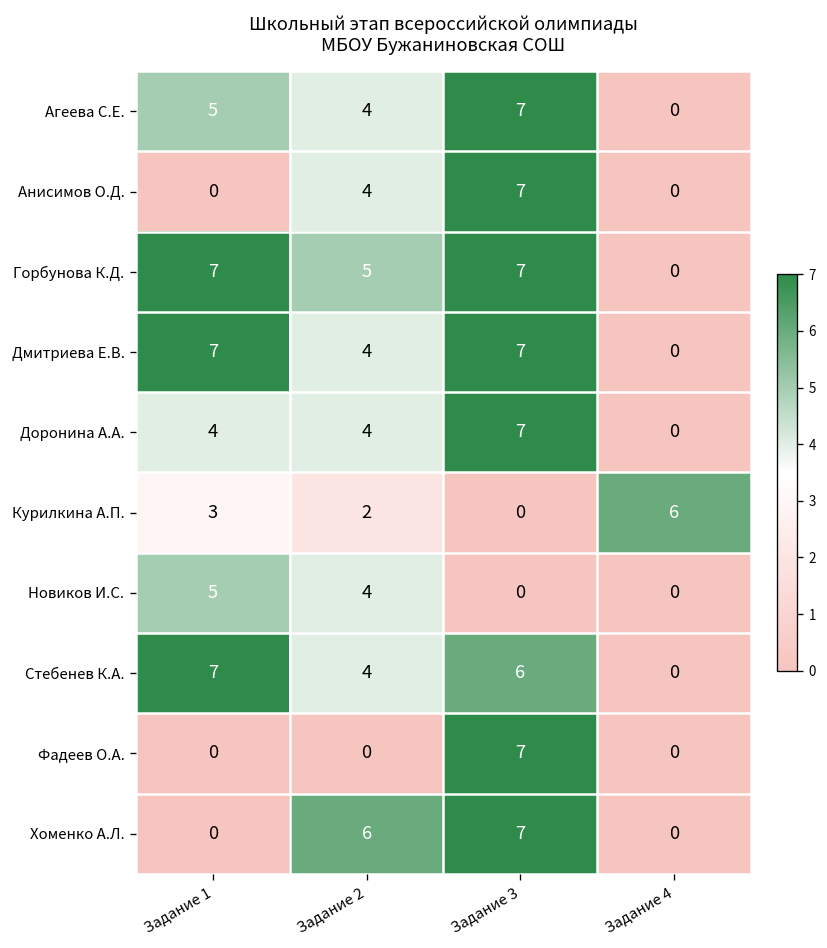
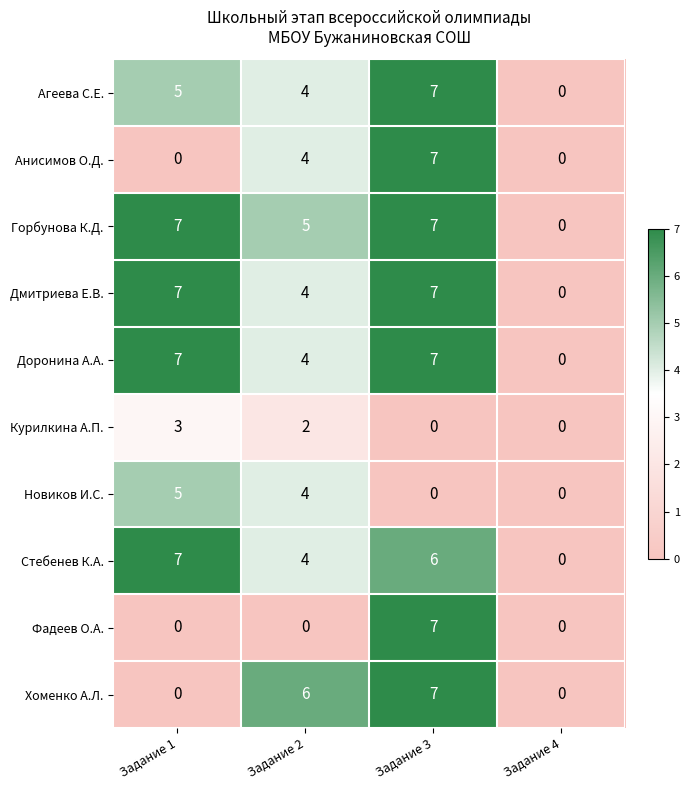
Доронина А.А., Задание 1: 4 -> 7
Курилкина А.П., Задание 4: 6 -> 0
